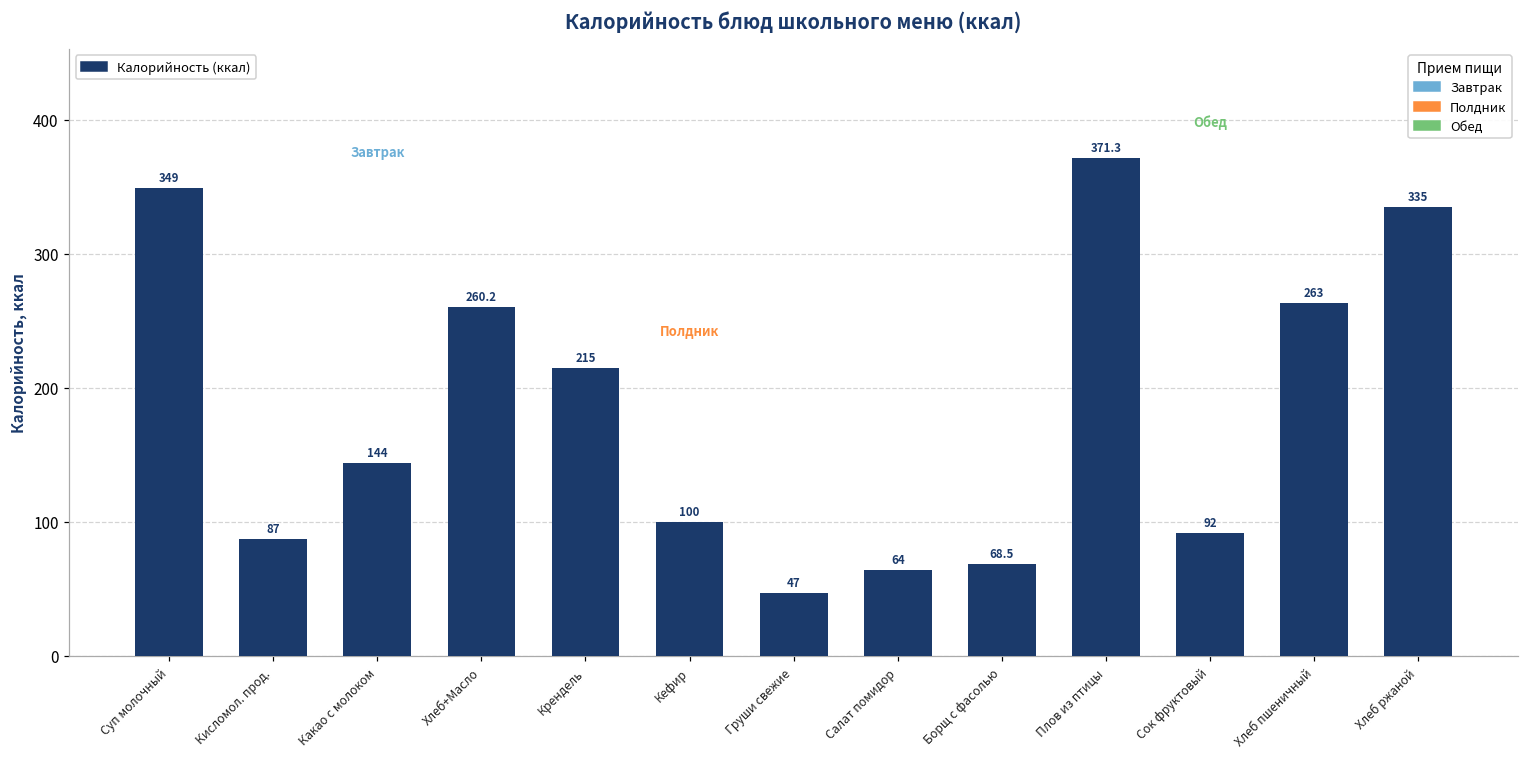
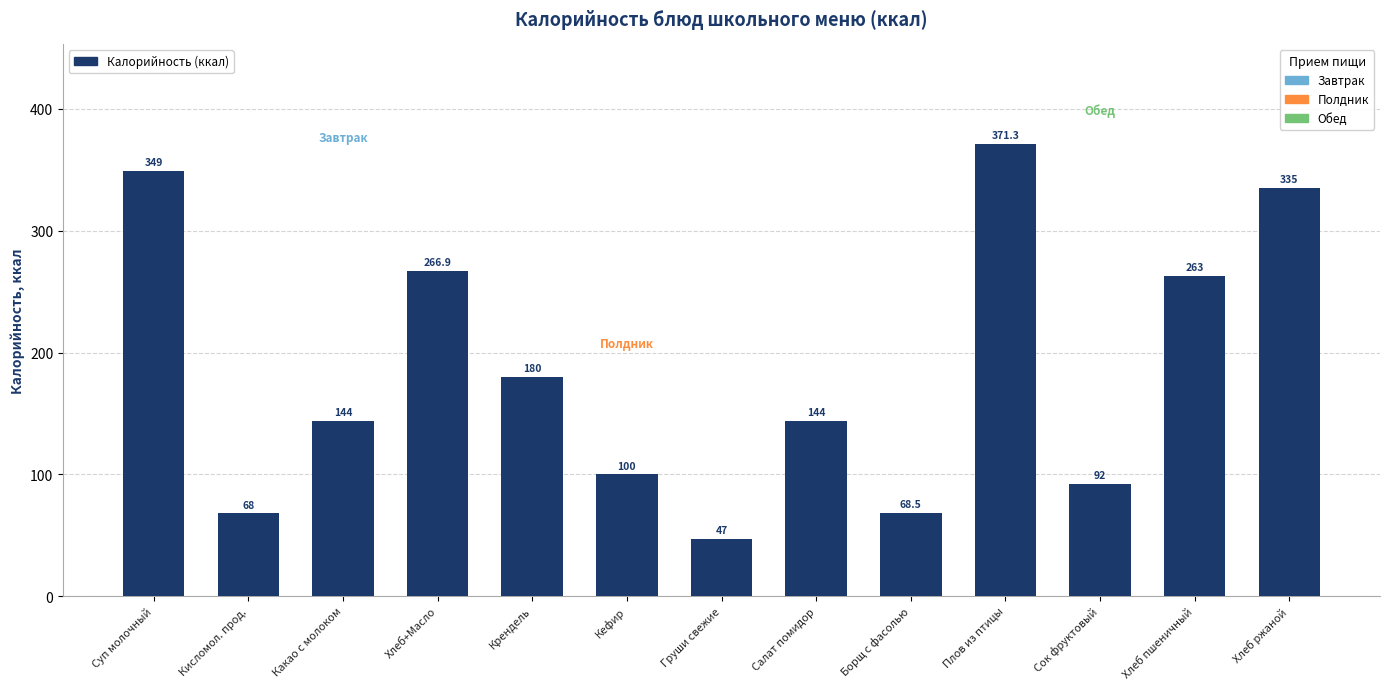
Кисломол. прод.: 87 -> 68
Хлеб+Масло: 260.2 -> 266.9
Крендель: 215 -> 180
Салат помидор: 64 -> 144
